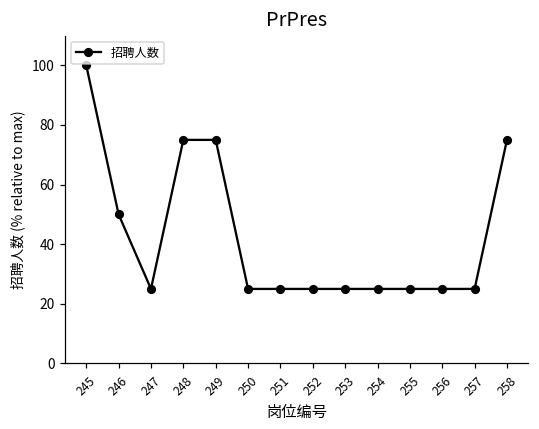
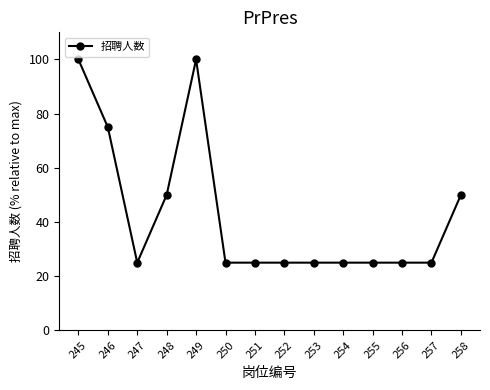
246: 50 -> 75
248: 75 -> 50
249: 75 -> 100
258: 75 -> 50
